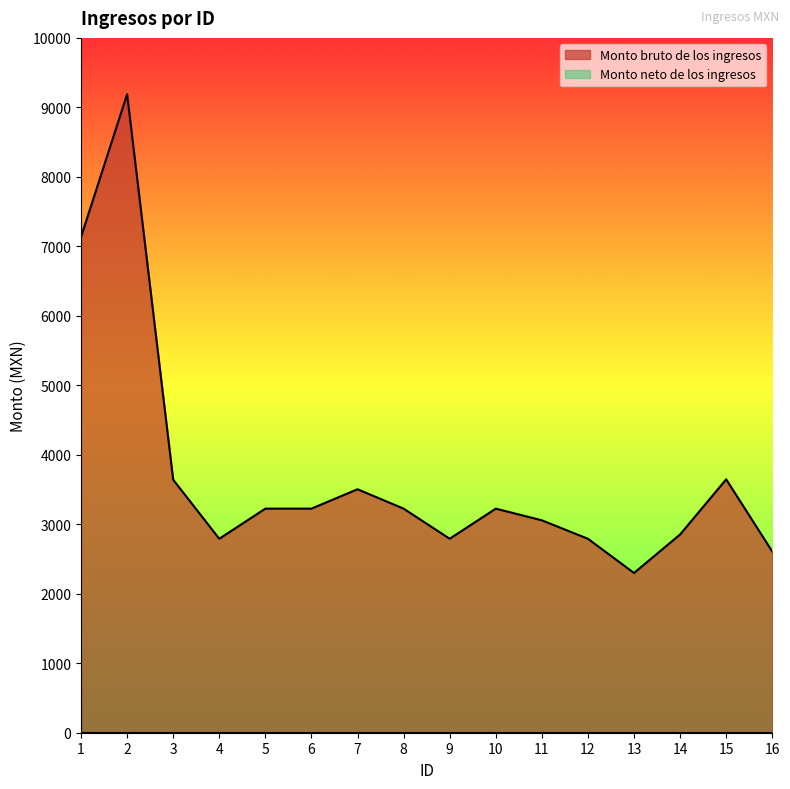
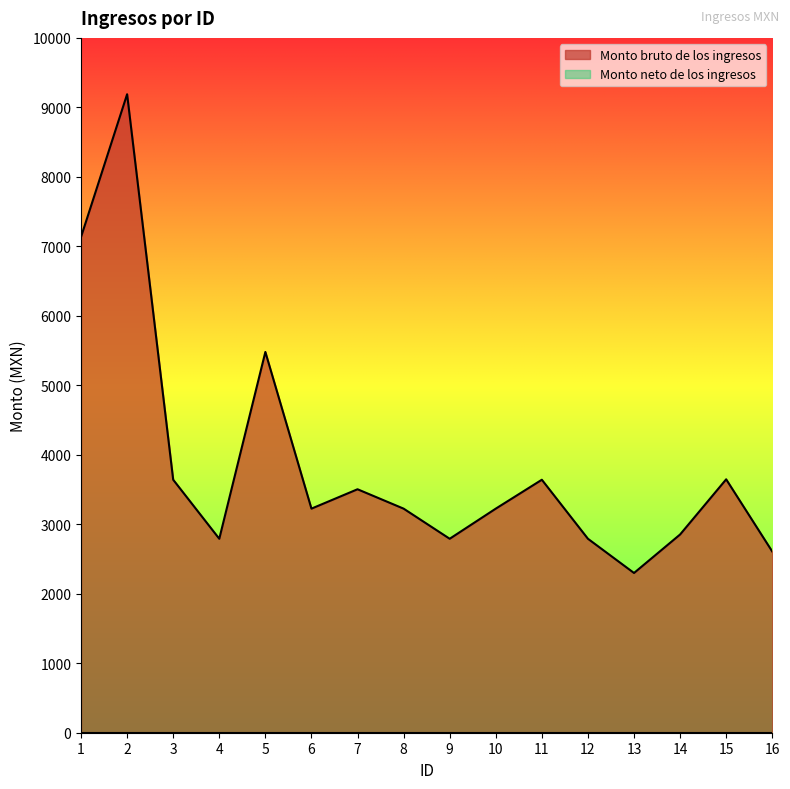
Monto bruto de los ingresos, 5: 3200 -> 5500
Monto bruto de los ingresos, 11: 3100 -> 3600
